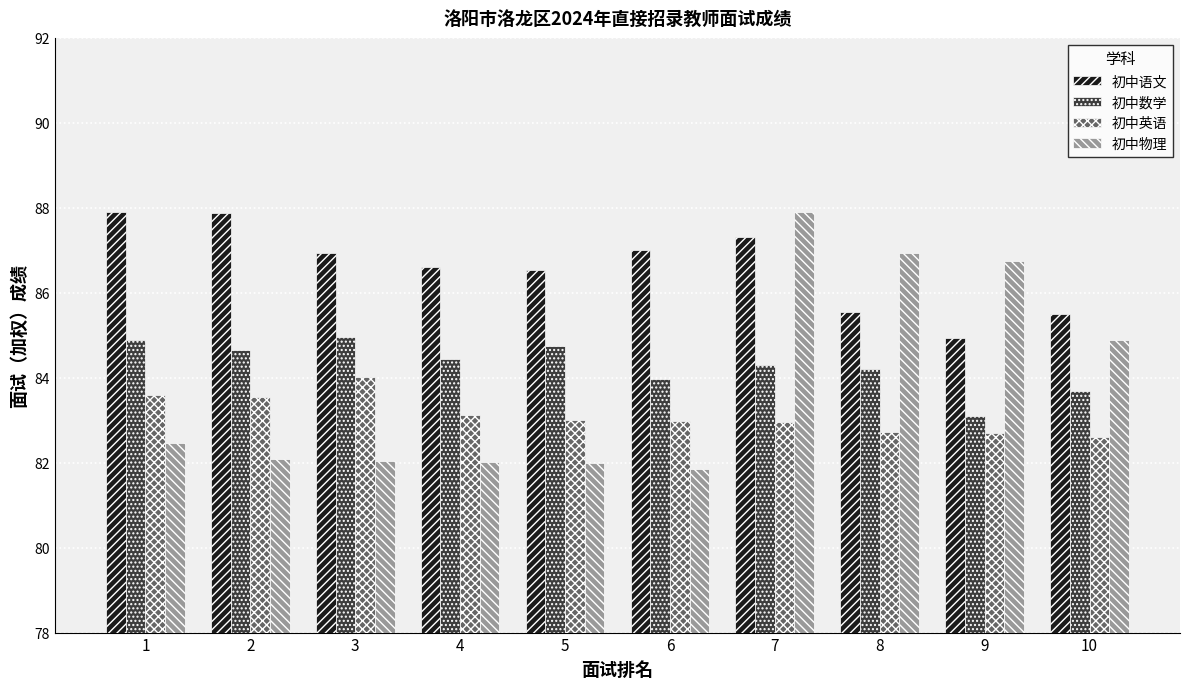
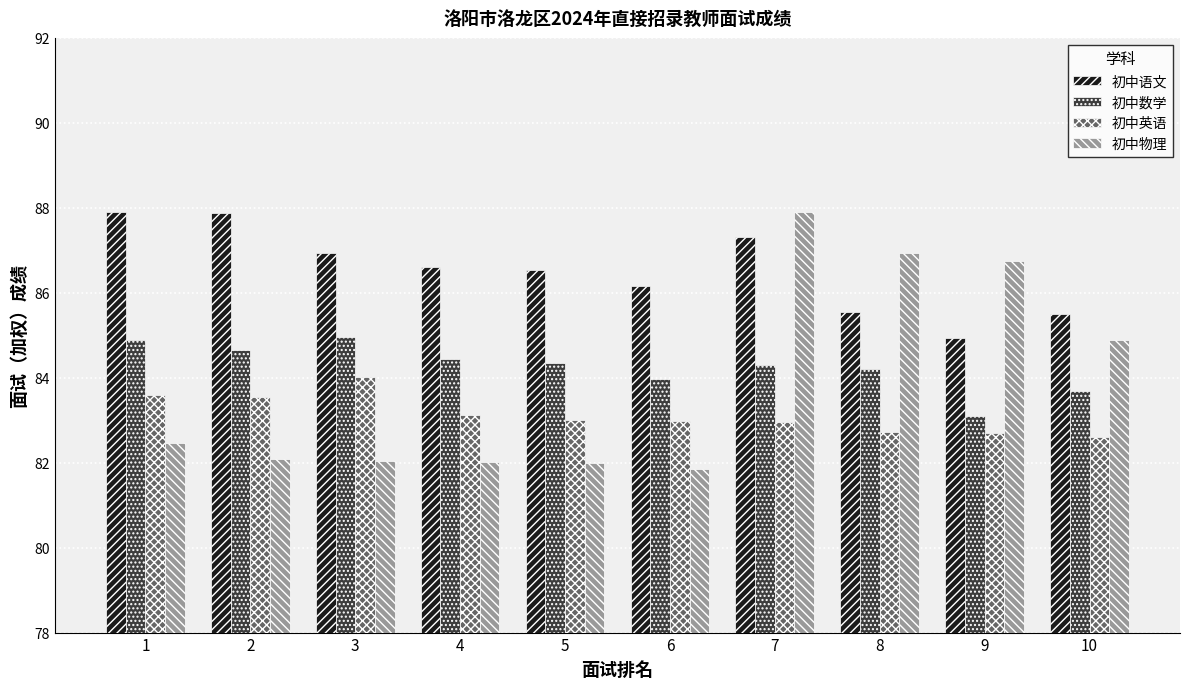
初中数学, 5: 84.7 -> 84.3
初中语文, 6: 87.0 -> 86.2
